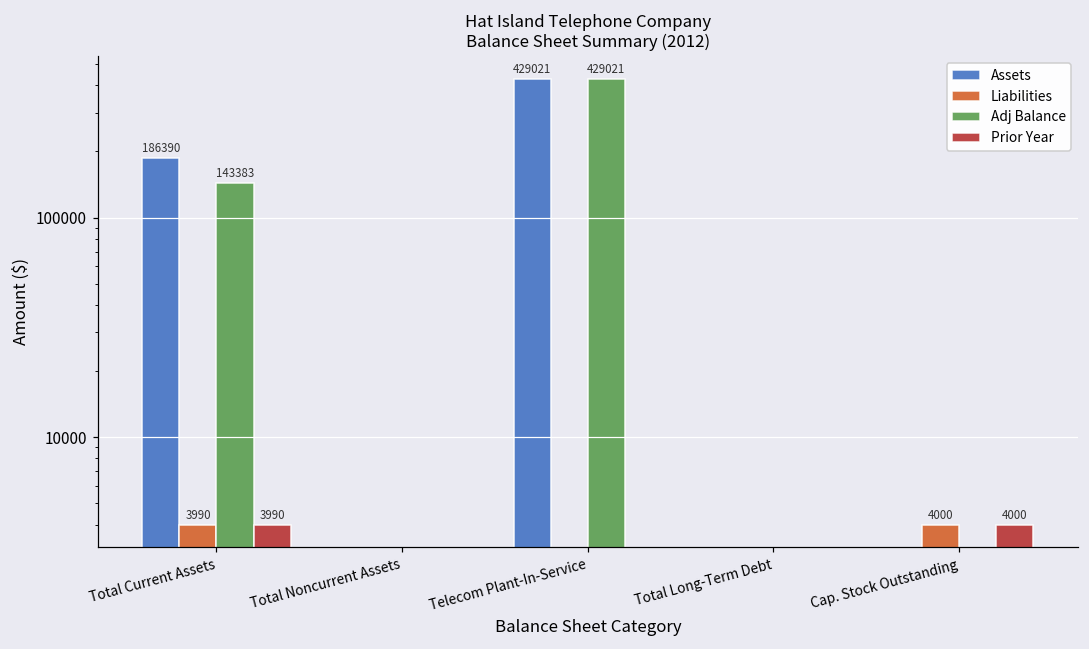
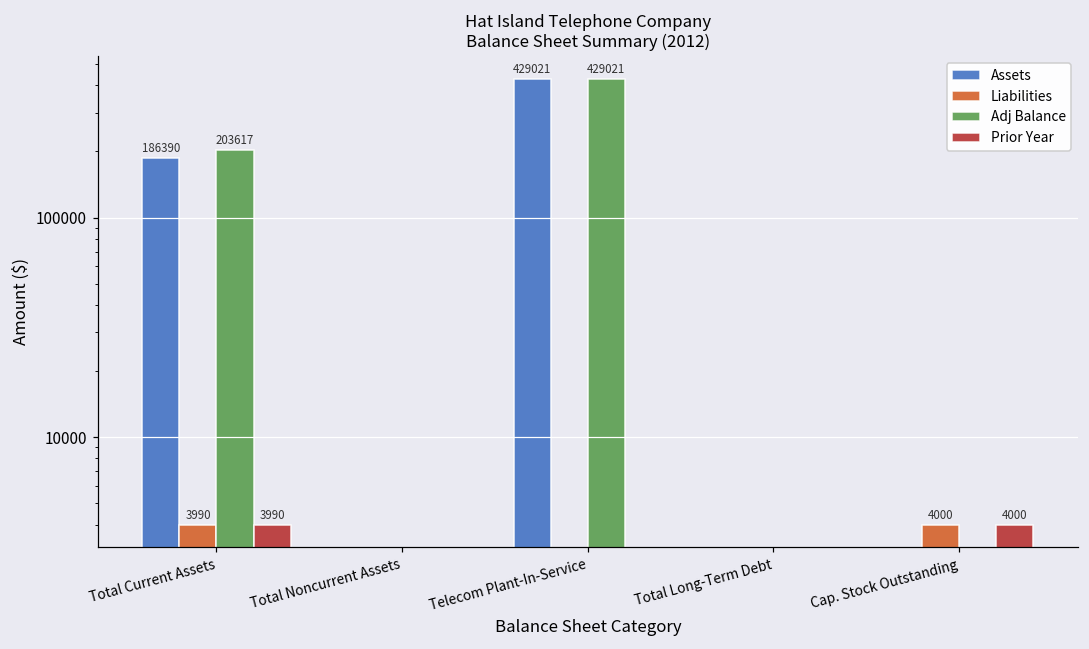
Adj Balance, Total Current Assets: 143383 -> 203617
